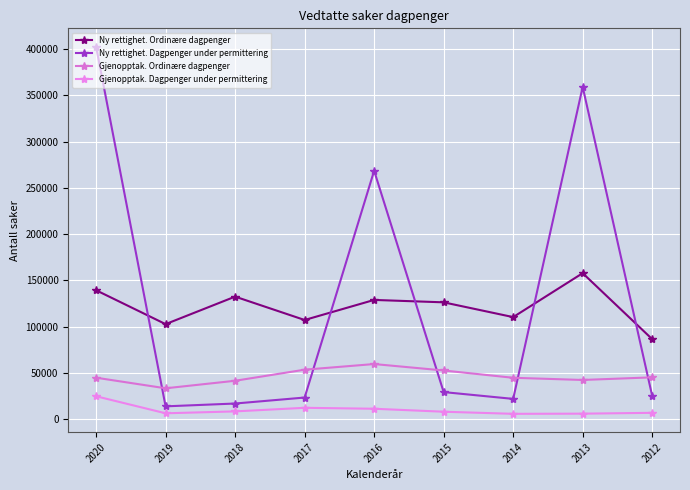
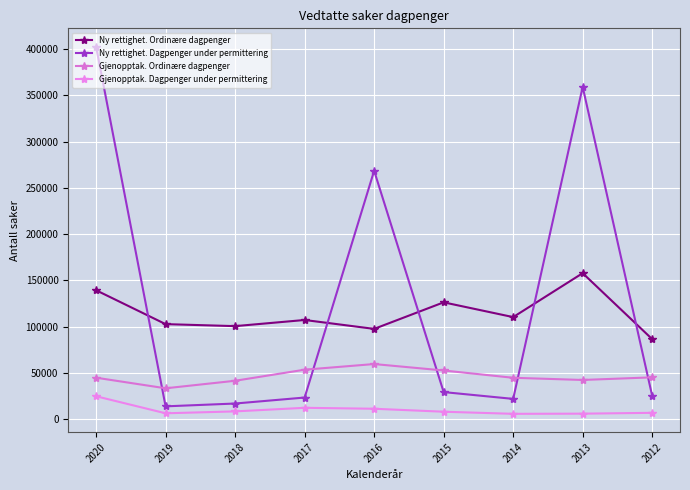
Ny rettighet. Ordinære dagpenger, 2018: 130000 -> 100000
Ny rettighet. Ordinære dagpenger, 2016: 130000 -> 100000
